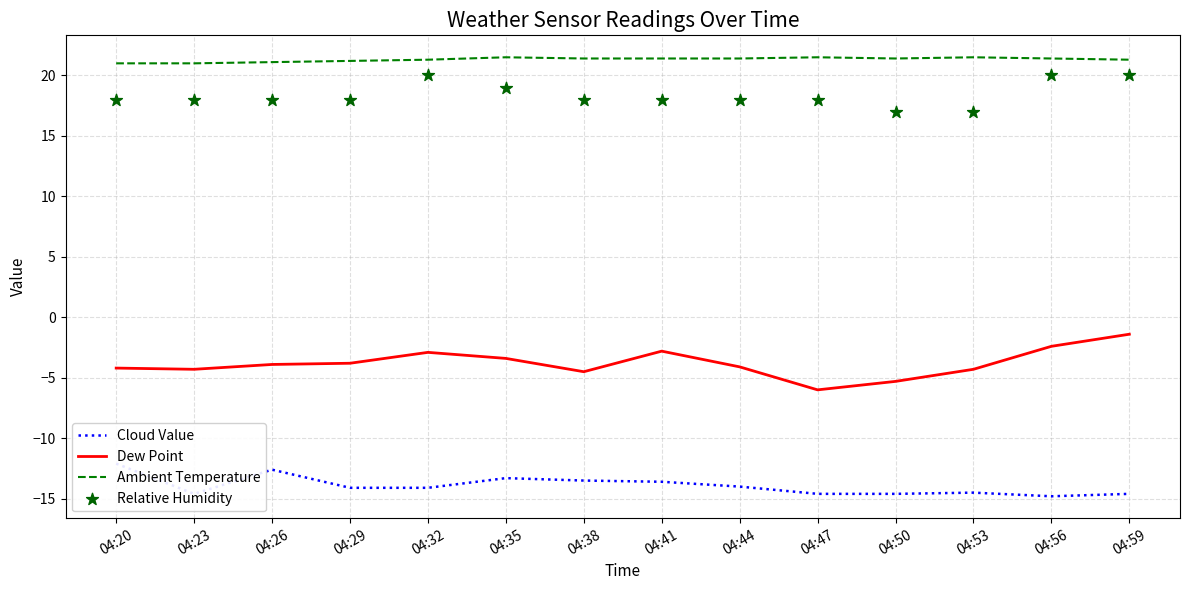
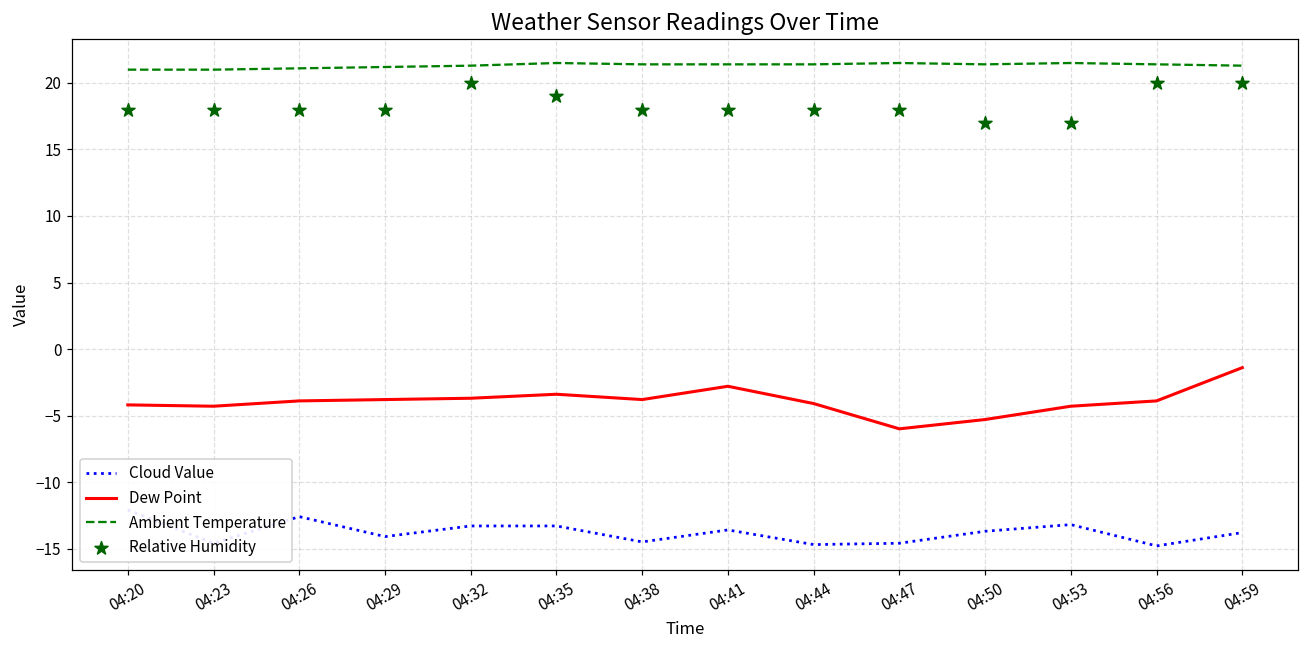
Cloud Value, 04:32: -14.1 -> -13.3
Dew Point, 04:32: -2.9 -> -3.7
Cloud Value, 04:38: -13.5 -> -14.5
Dew Point, 04:38: -4.5 -> -3.8
Cloud Value, 04:44: -14.0 -> -14.7
Cloud Value, 04:50: -14.6 -> -13.7
Cloud Value, 04:53: -14.5 -> -13.2
Dew Point, 04:56: -2.4 -> -3.9
Cloud Value, 04:59: -14.6 -> -13.8
